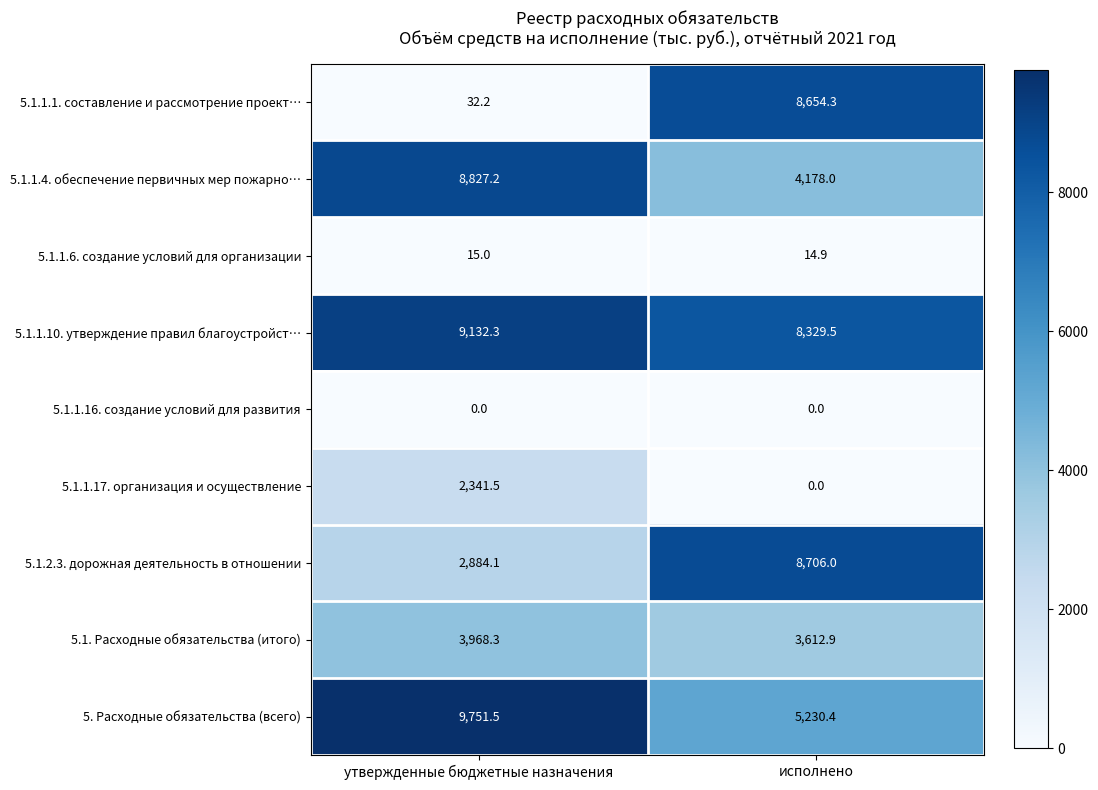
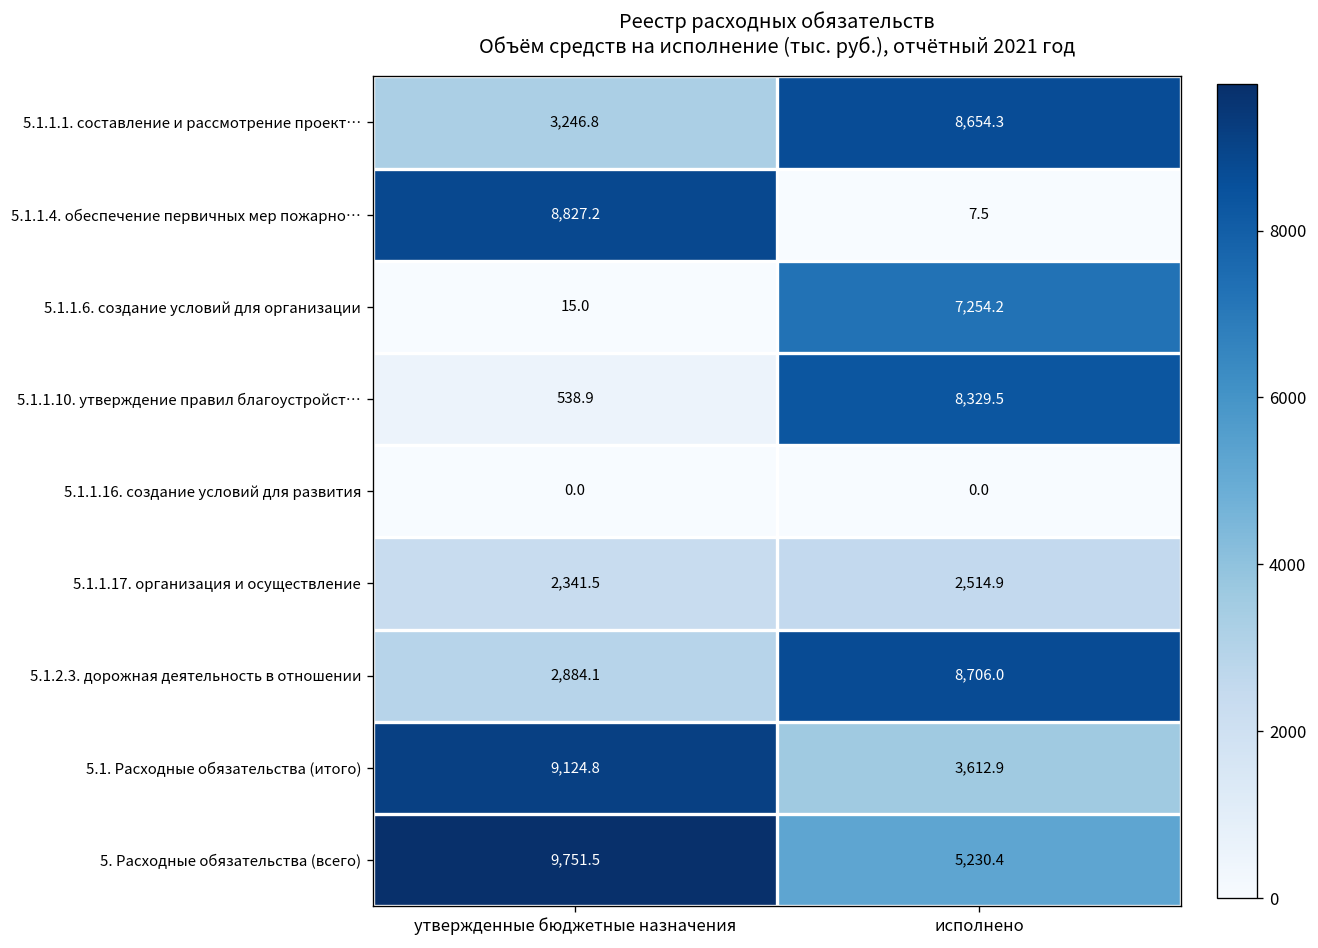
5.1.1.1. составление и рассмотрение проект…, утвержденные бюджетные назначения: 32.2 -> 3,246.8
5.1.1.4. обеспечение первичных мер пожарно…, исполнено: 4,178.0 -> 7.5
5.1.1.6. создание условий для организации, исполнено: 14.9 -> 7,254.2
5.1.1.10. утверждение правил благоустройст…, утвержденные бюджетные назначения: 9,132.3 -> 538.9
5.1.1.17. организация и осуществление, исполнено: 0.0 -> 2,514.9
5.1. Расходные обязательства (итого), утвержденные бюджетные назначения: 3,968.3 -> 9,124.8
